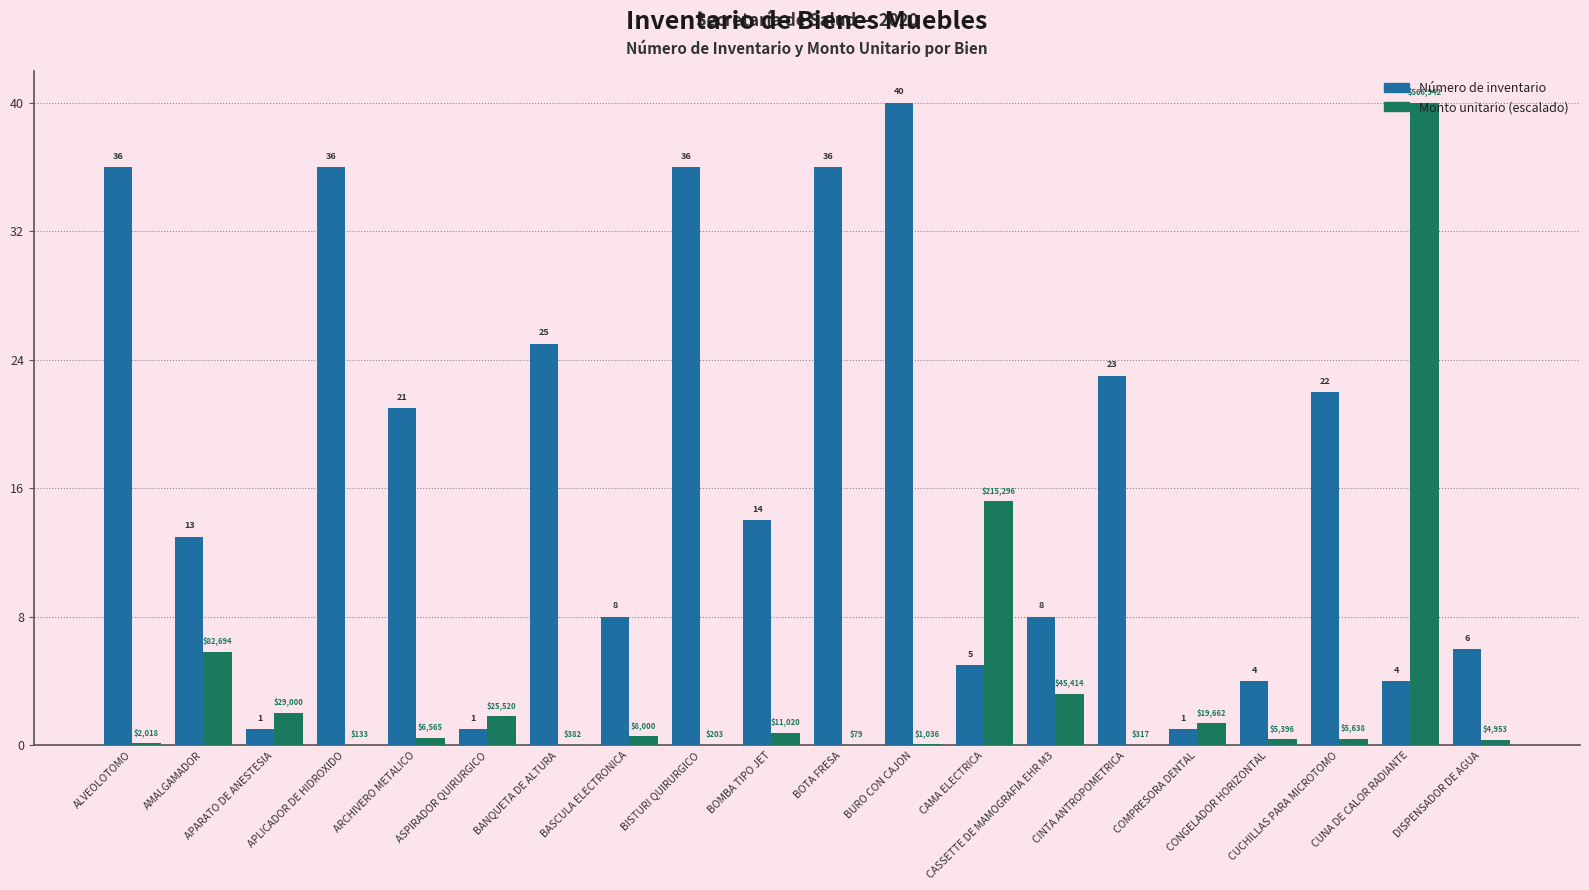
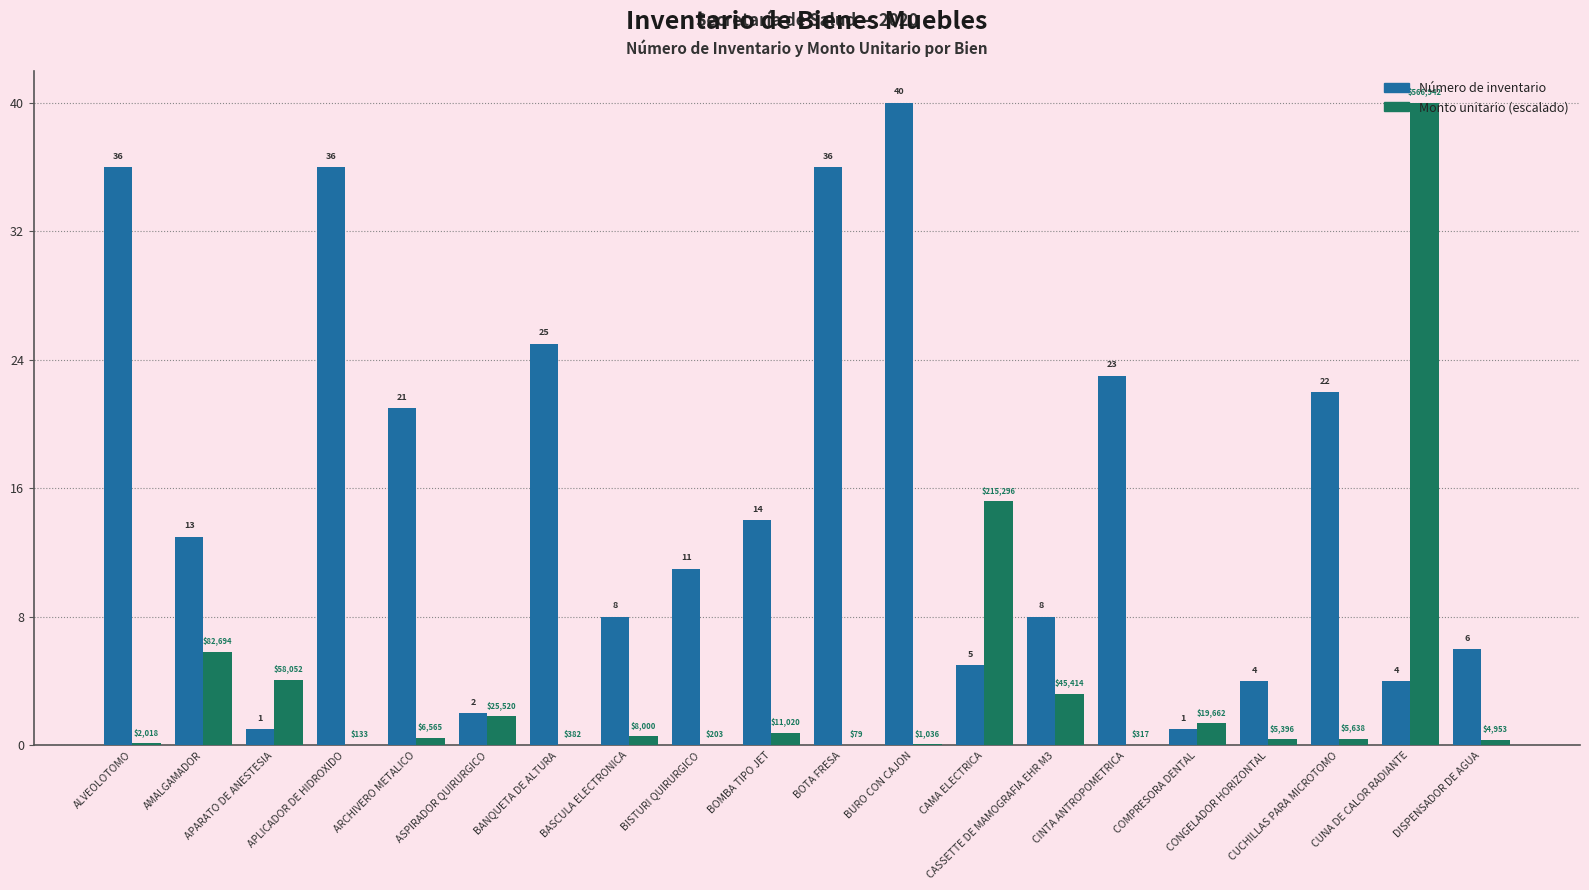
Monto unitario (escalado), APARATO DE ANESTESIA: $29,000 -> $58,052
Número de inventario, ASPIRADOR QUIRURGICO: 1 -> 2
Número de inventario, BISTURI QUIRURGICO: 36 -> 11
